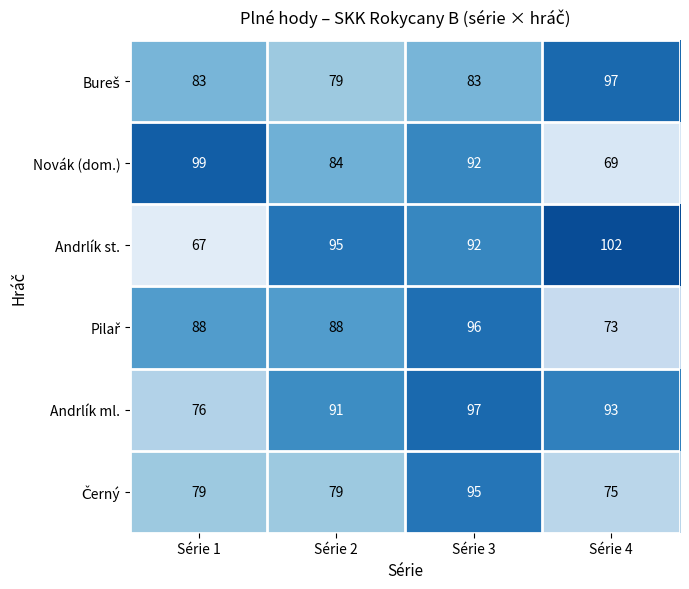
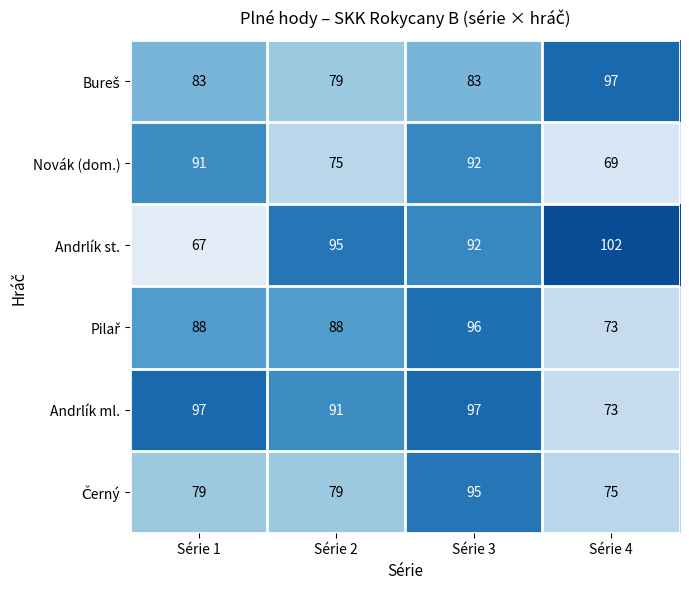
Novák (dom.), Série 1: 99 -> 91
Novák (dom.), Série 2: 84 -> 75
Andrlík ml., Série 1: 76 -> 97
Andrlík ml., Série 4: 93 -> 73
